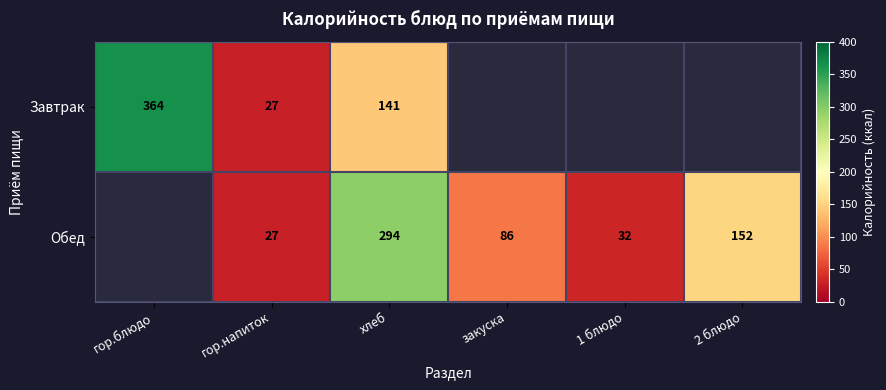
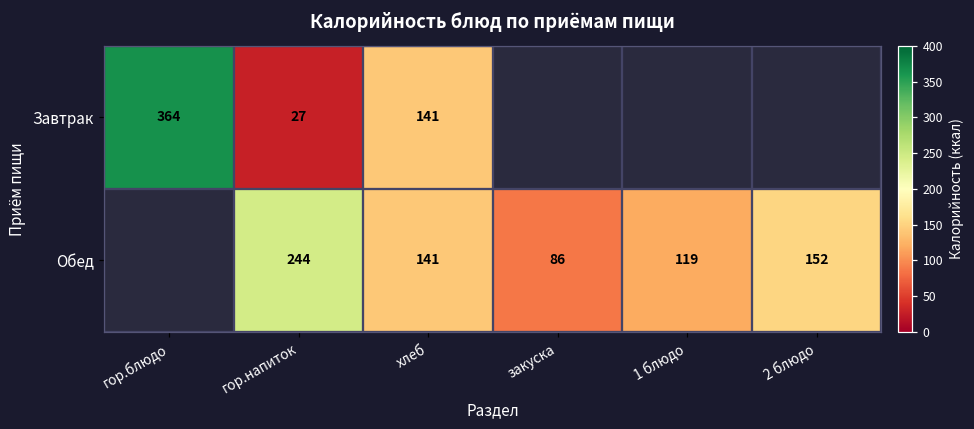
Обед, гор.напиток: 27 -> 244
Обед, хлеб: 294 -> 141
Обед, 1 блюдо: 32 -> 119
